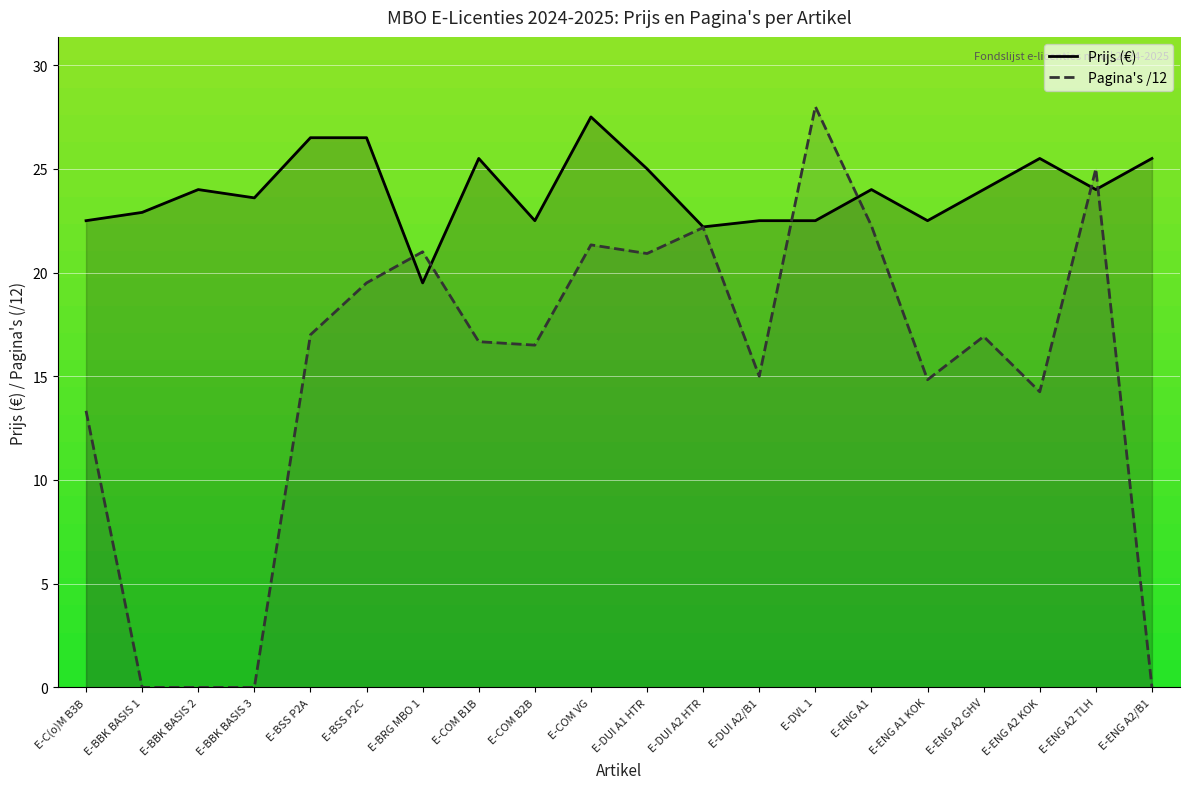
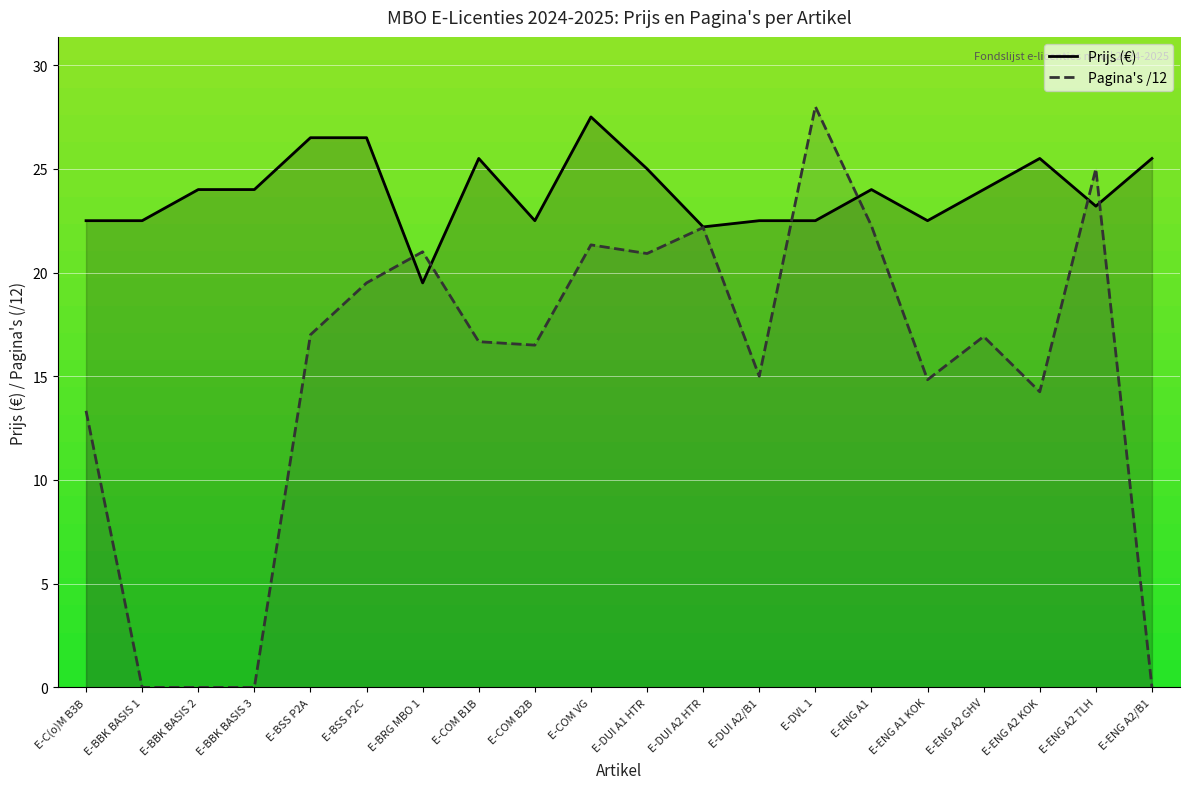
Prijs (€), E-BBK BASIS 1: 22.9 -> 22.5
Prijs (€), E-BBK BASIS 3: 23.6 -> 24.0
Prijs (€), E-ENG A2 TLH: 24.0 -> 23.2
